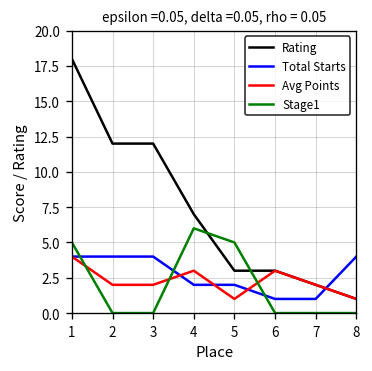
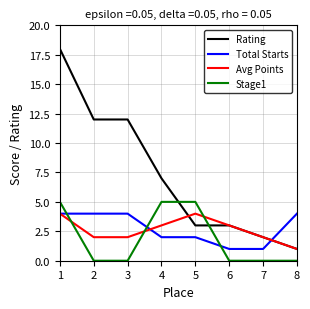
Stage1, 4: 6 -> 5
Avg Points, 5: 1 -> 4
